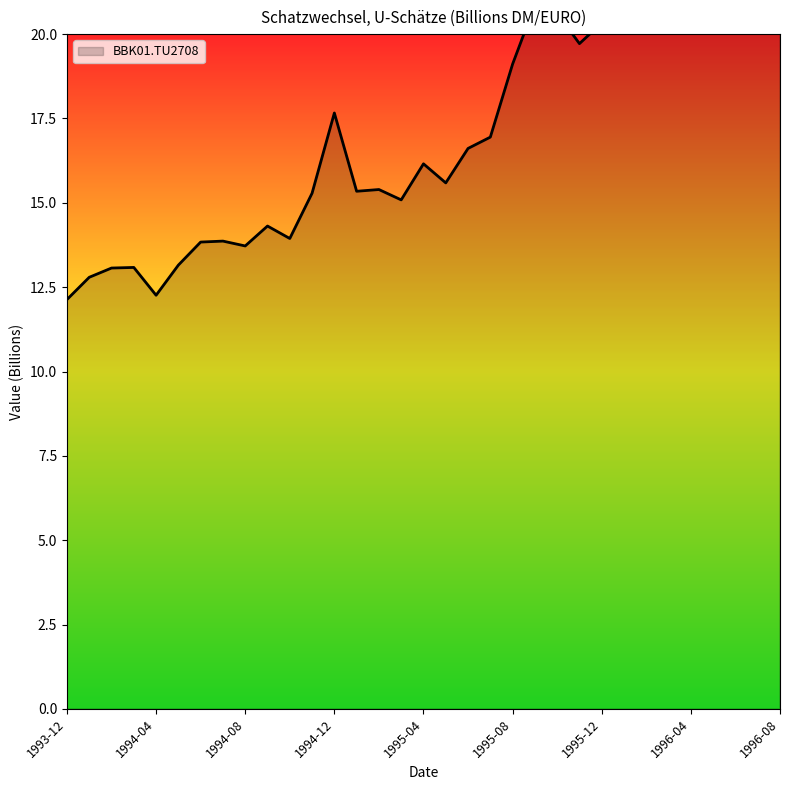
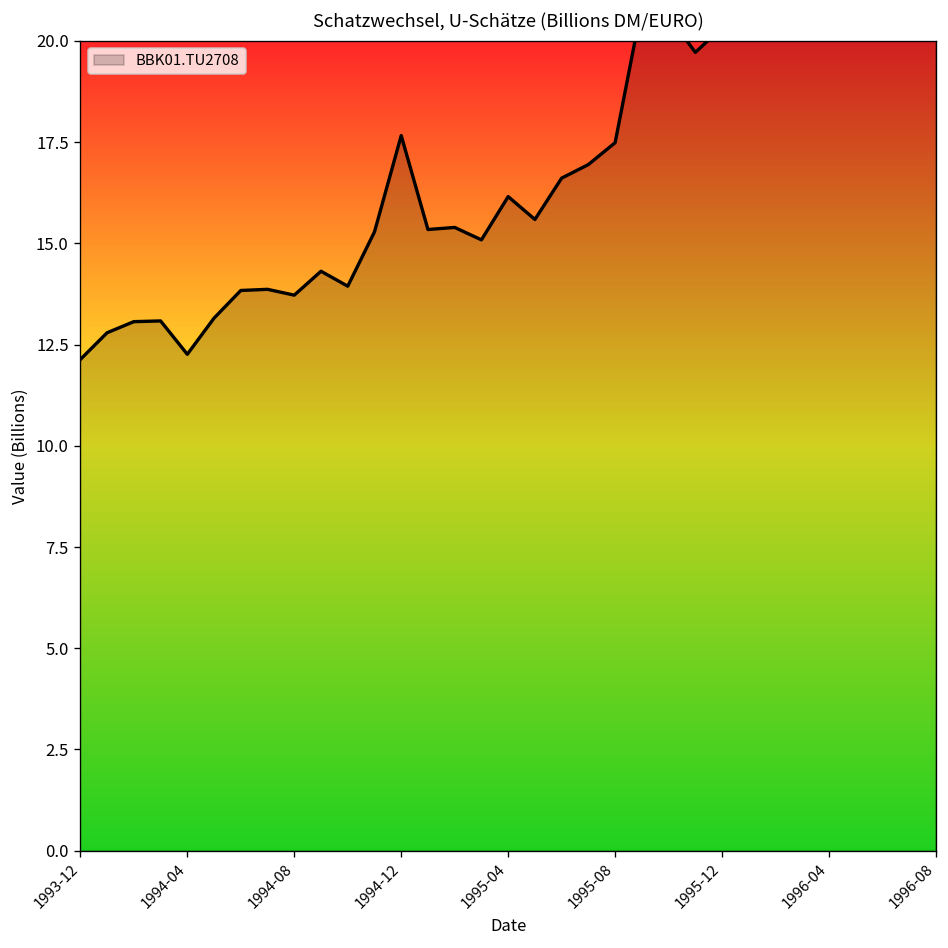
1995-08: 19.1 -> 17.5
